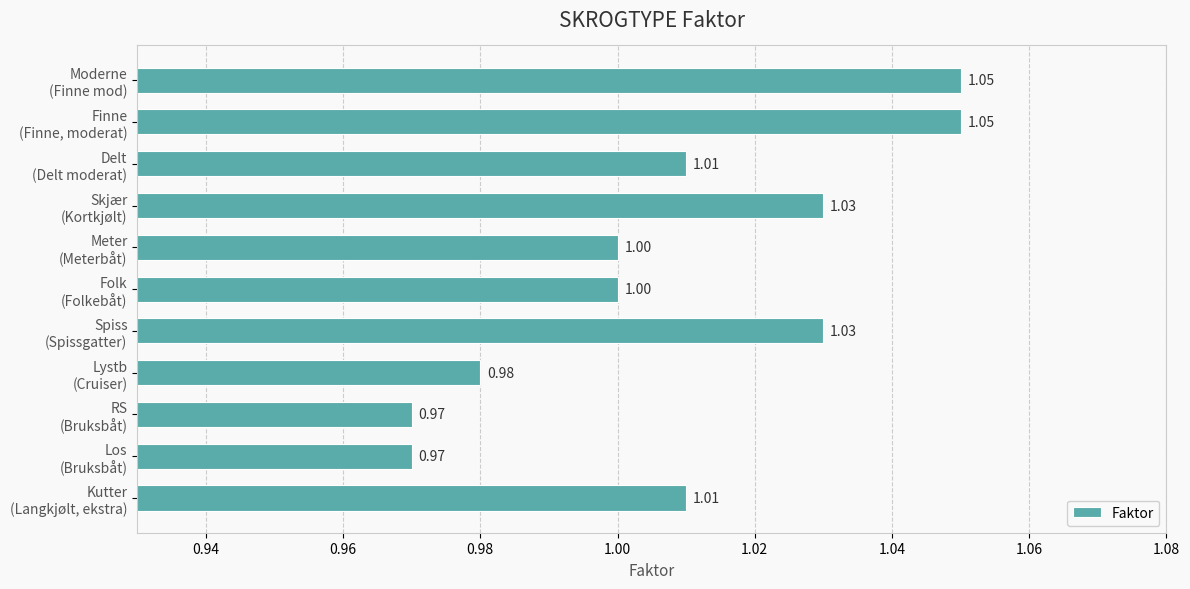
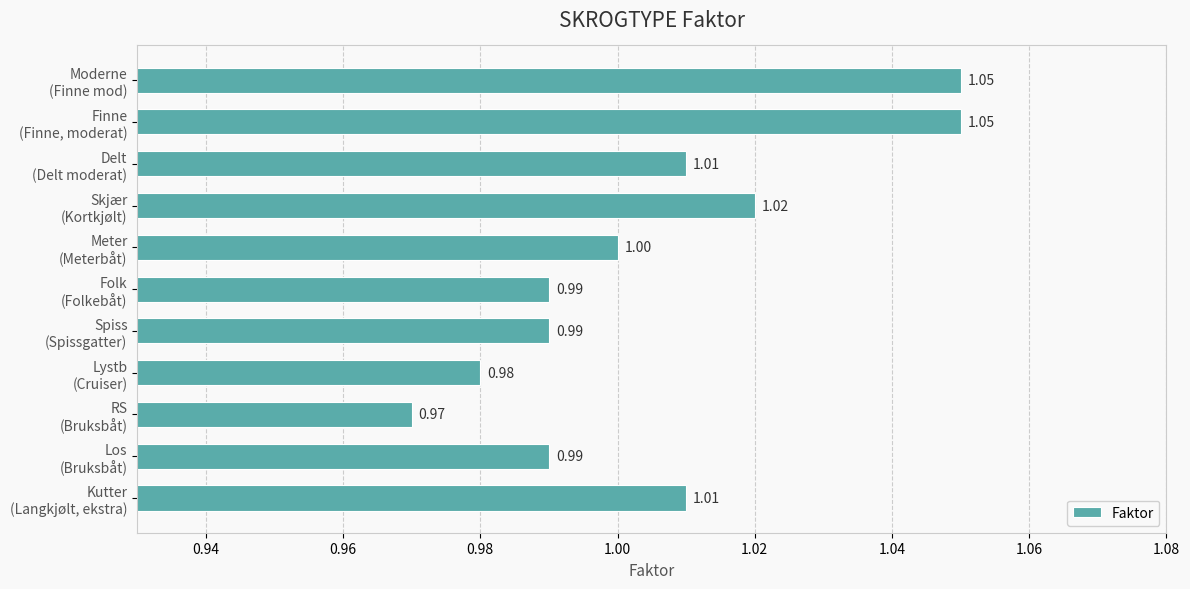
Skjær (Kortkjølt): 1.03 -> 1.02
Folk (Folkebåt): 1.00 -> 0.99
Spiss (Spissgatter): 1.03 -> 0.99
Los (Bruksbåt): 0.97 -> 0.99
